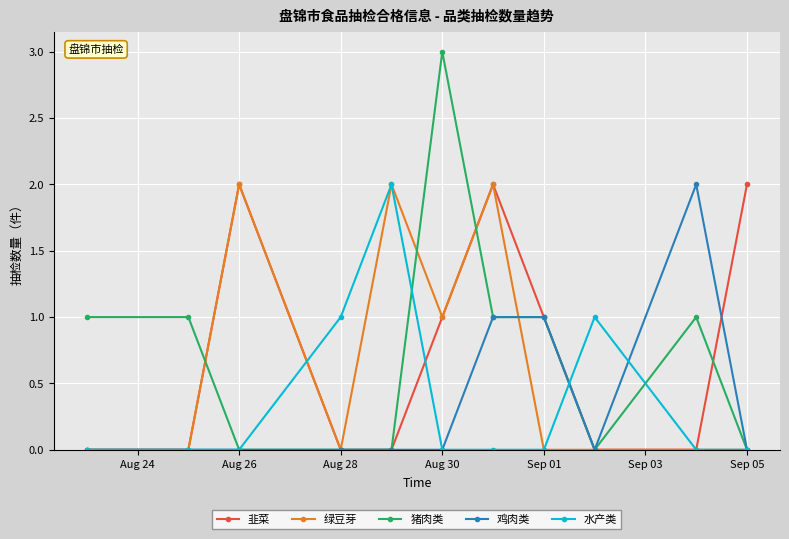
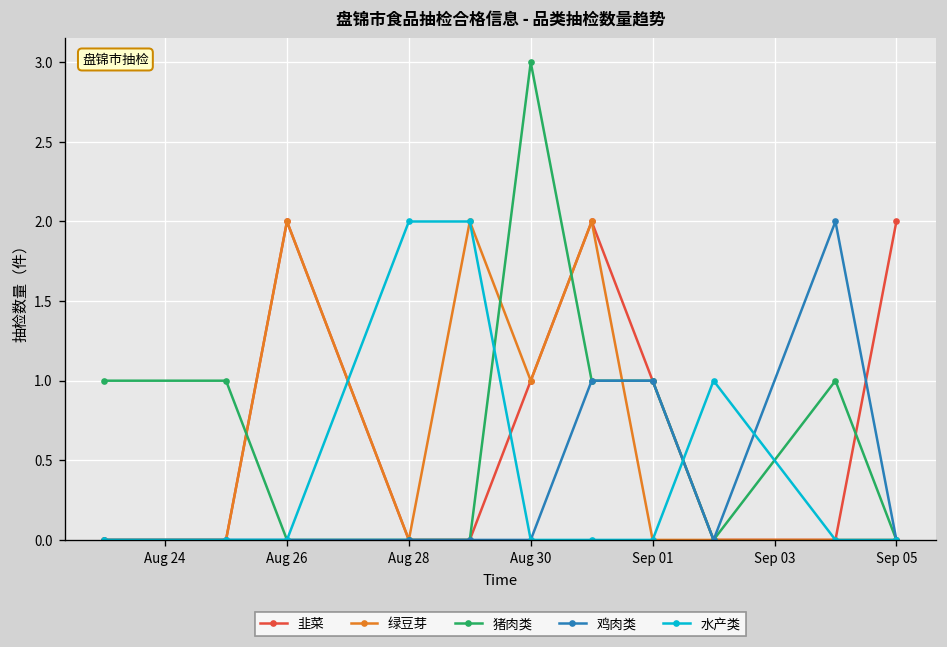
水产类, Aug 28: 1 -> 2
